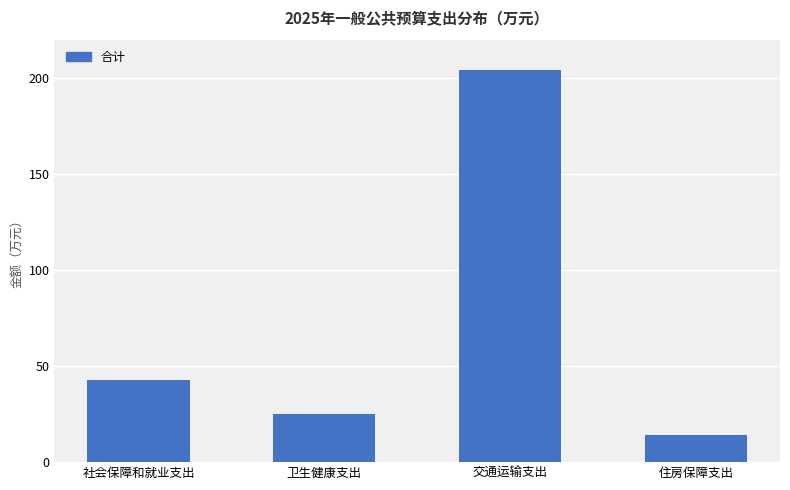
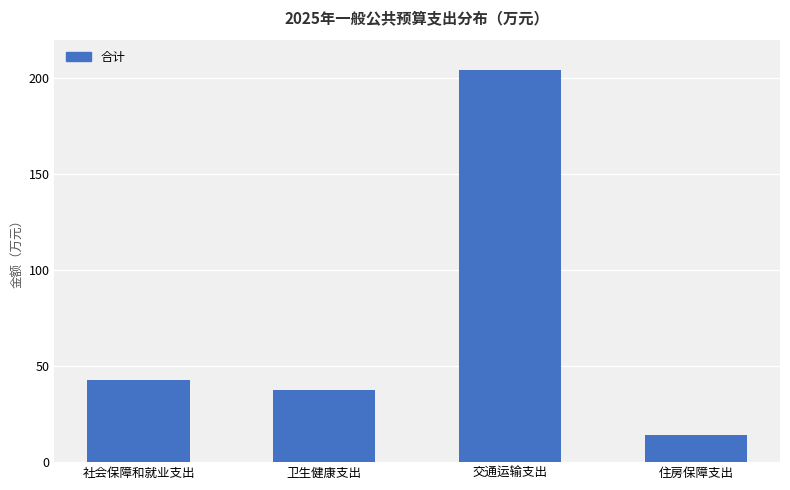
卫生健康支出: 25 -> 37
